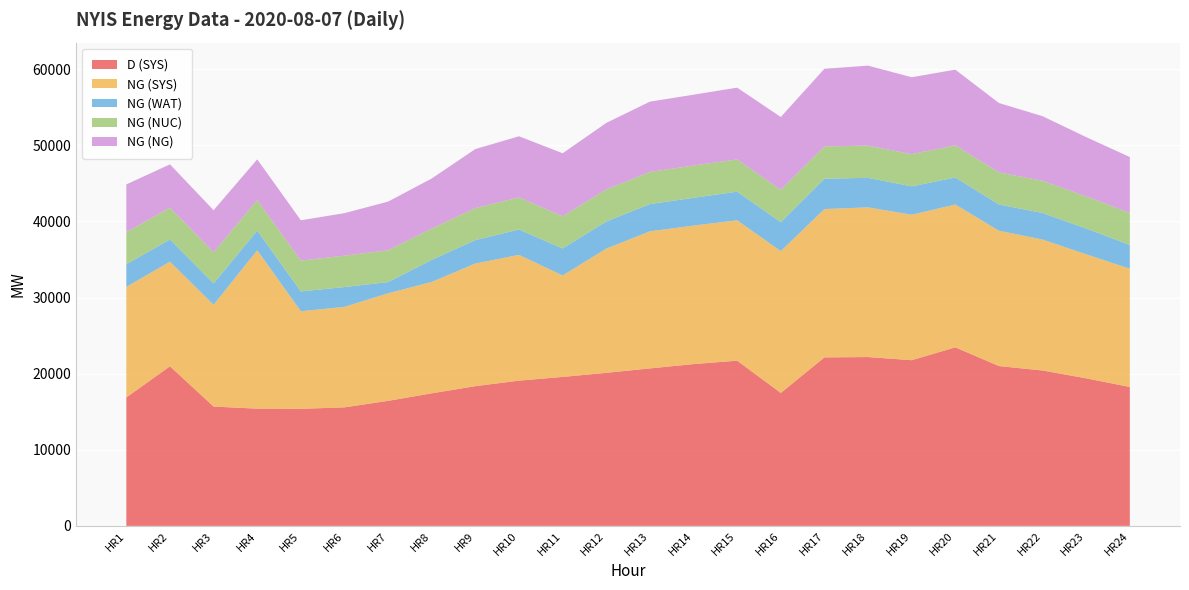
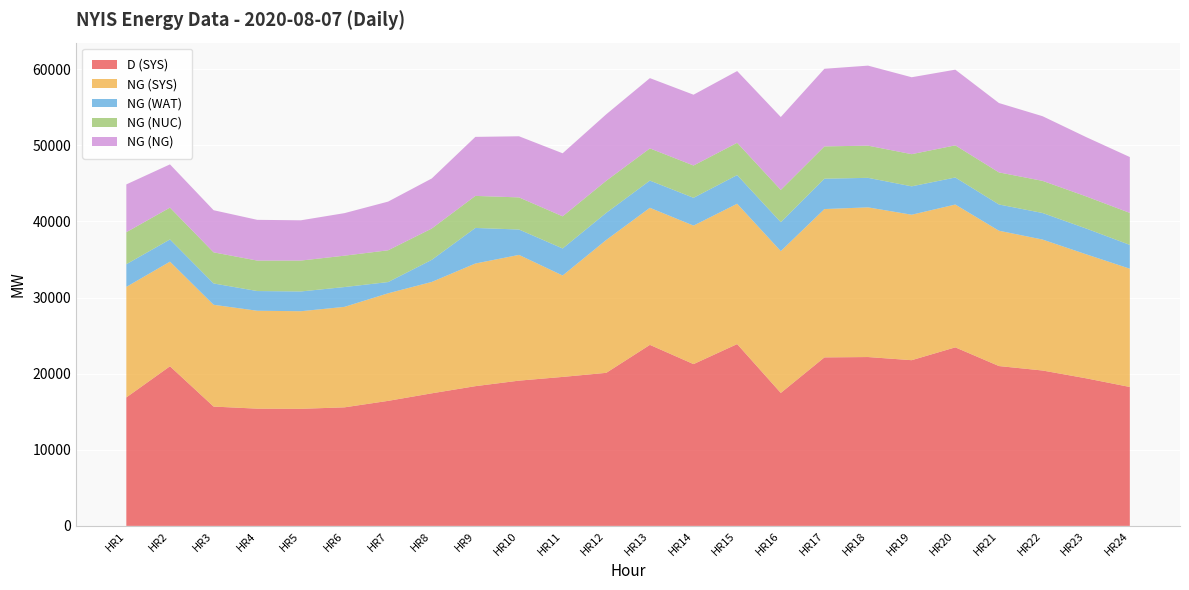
NG (SYS), HR4: 21000 -> 13000
NG (WAT), HR9: 3000 -> 5000
NG (SYS), HR12: 16000 -> 17000
D (SYS), HR13: 21000 -> 24000
D (SYS), HR15: 22000 -> 24000
